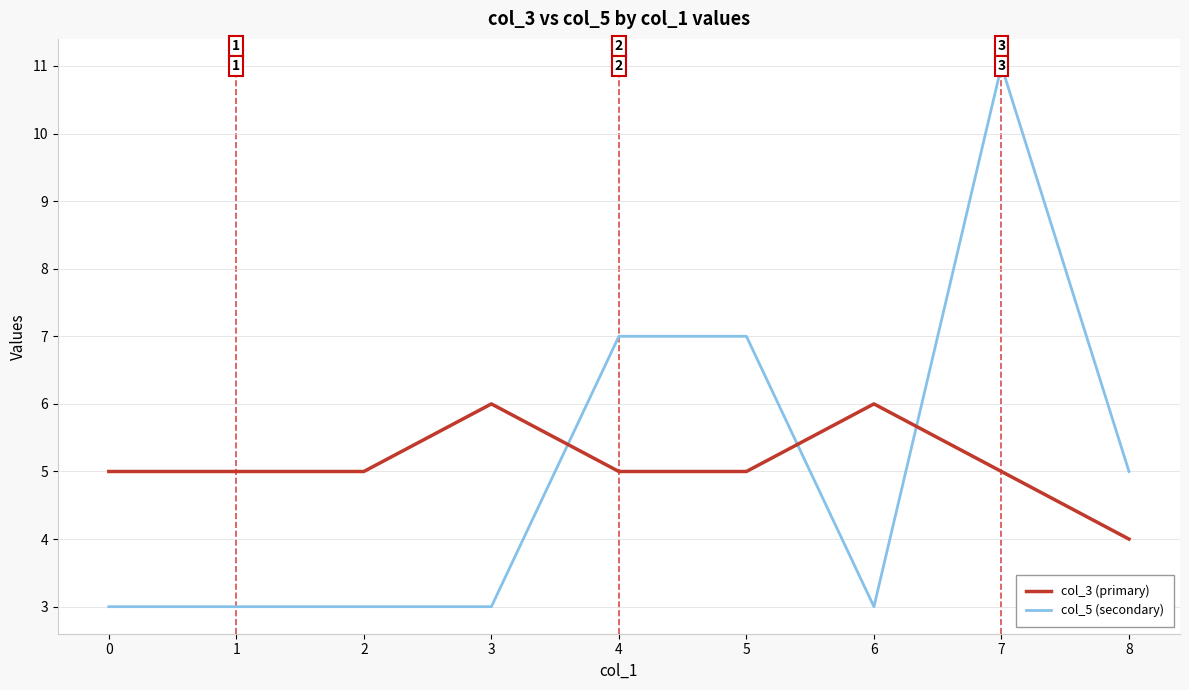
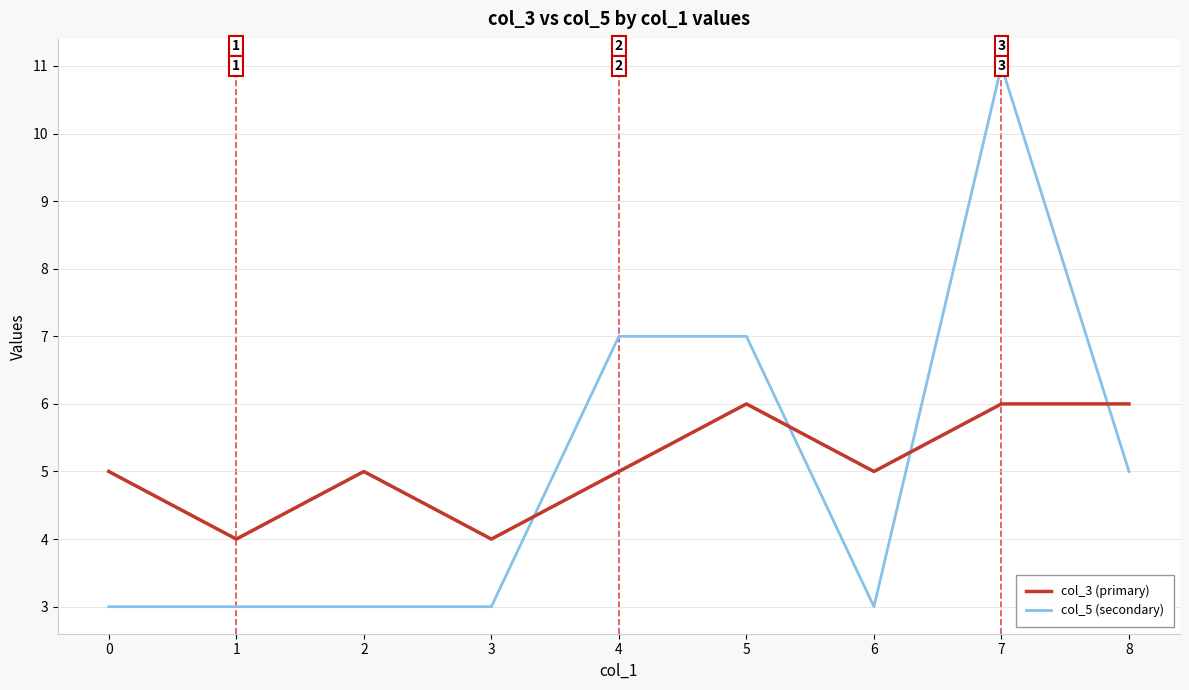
col_3 (primary), 1: 5 -> 4
col_3 (primary), 3: 6 -> 4
col_3 (primary), 5: 5 -> 6
col_3 (primary), 6: 6 -> 5
col_3 (primary), 7: 5 -> 6
col_3 (primary), 8: 4 -> 6
